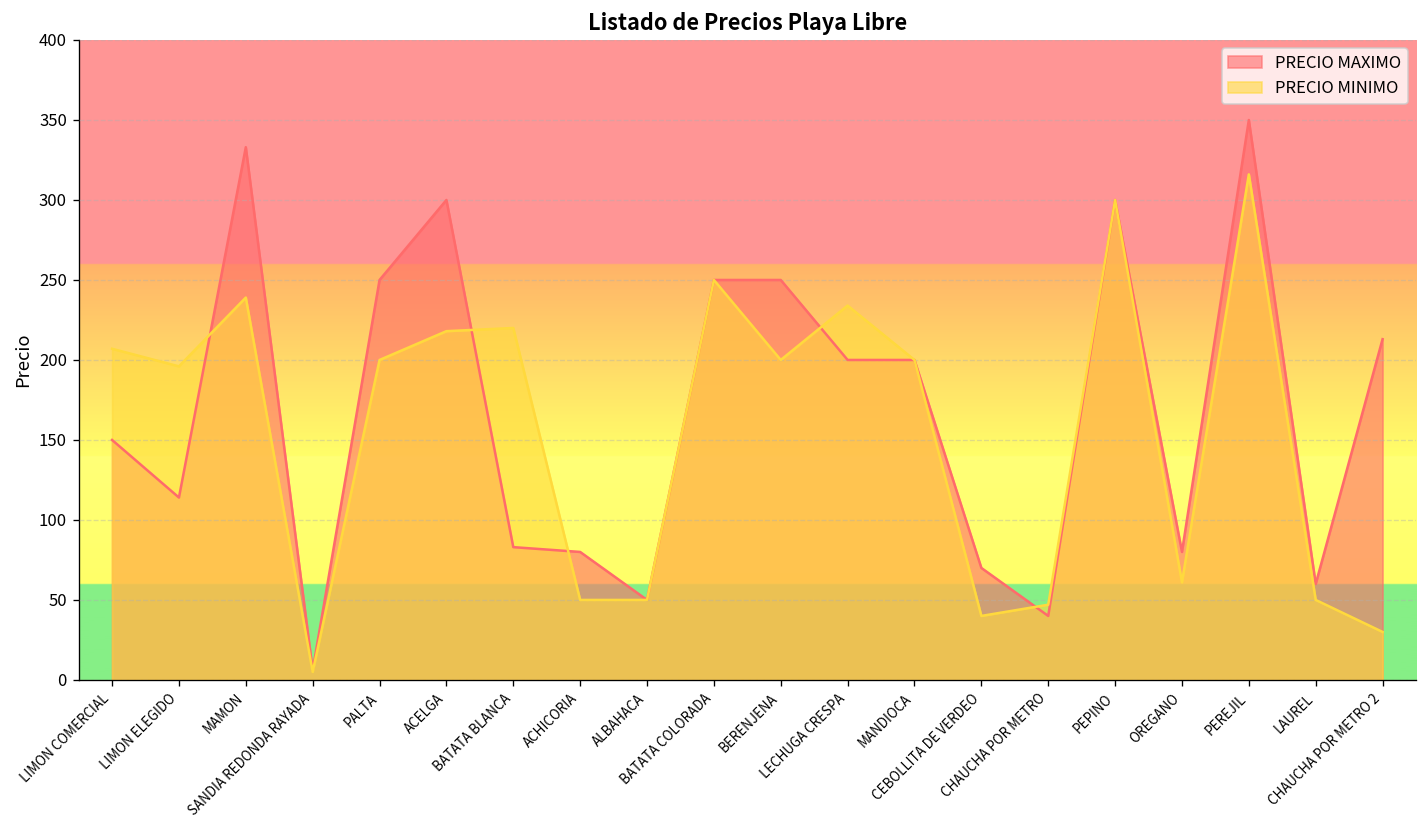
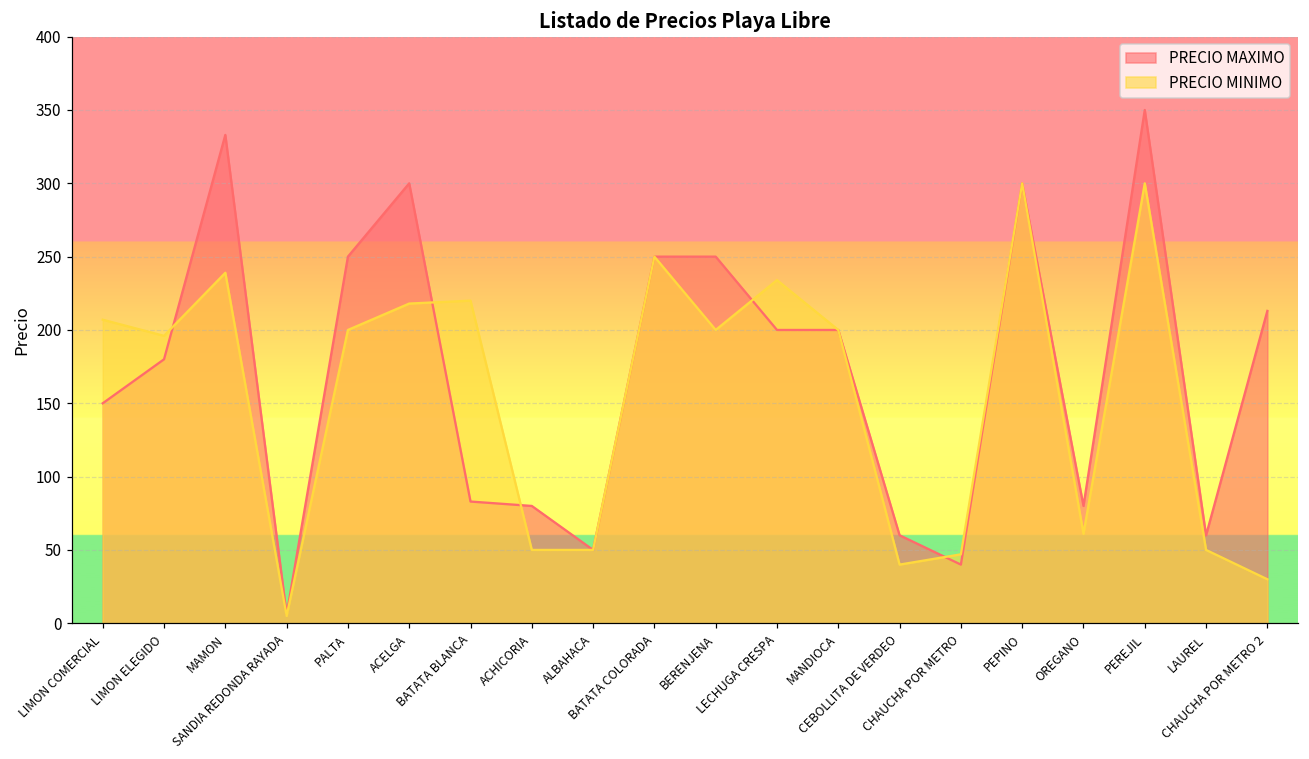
PRECIO MAXIMO, LIMON ELEGIDO: 114 -> 180
PRECIO MAXIMO, CEBOLLITA DE VERDEO: 70 -> 60
PRECIO MINIMO, PEREJIL: 316 -> 300
